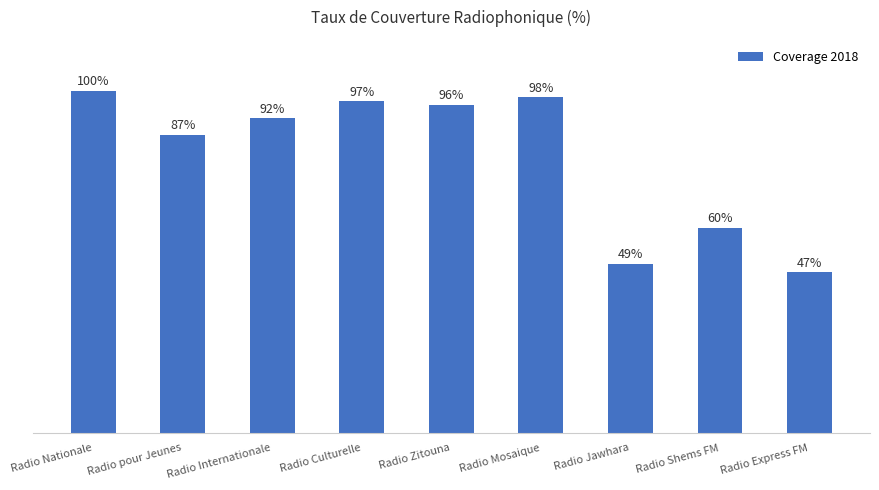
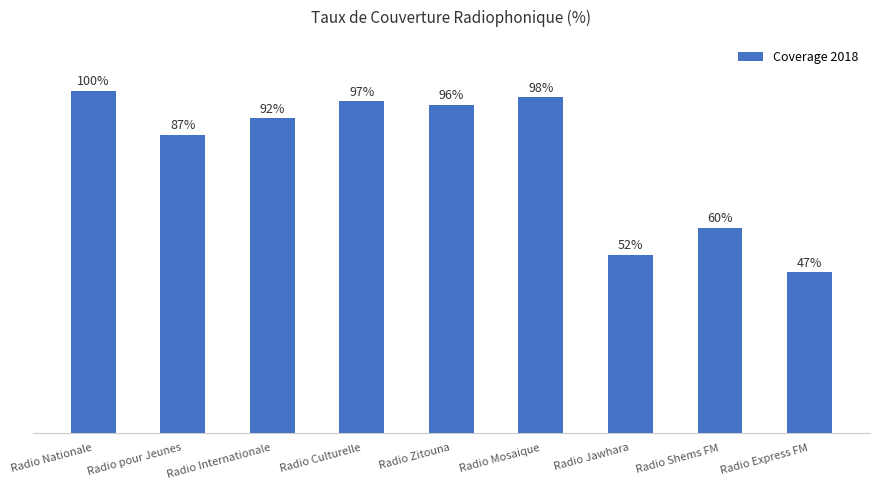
Radio Jawhara: 49% -> 52%
